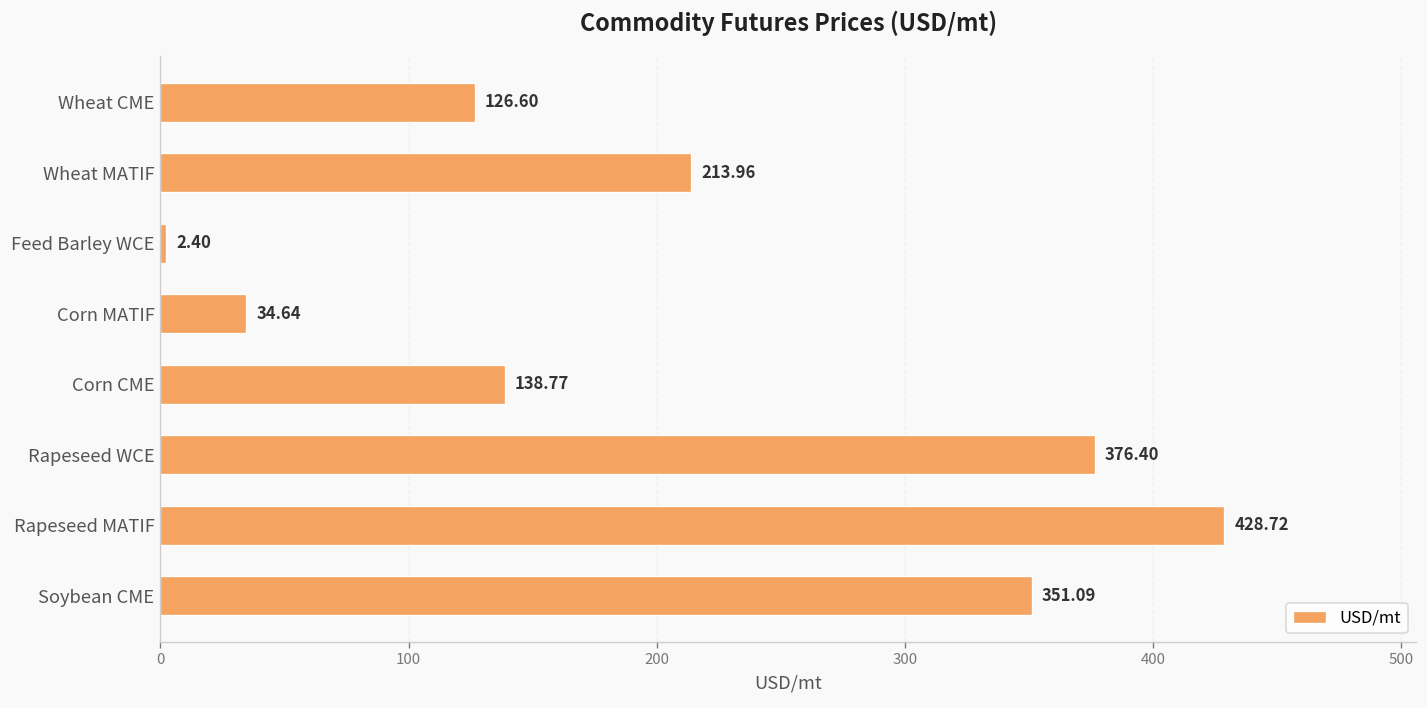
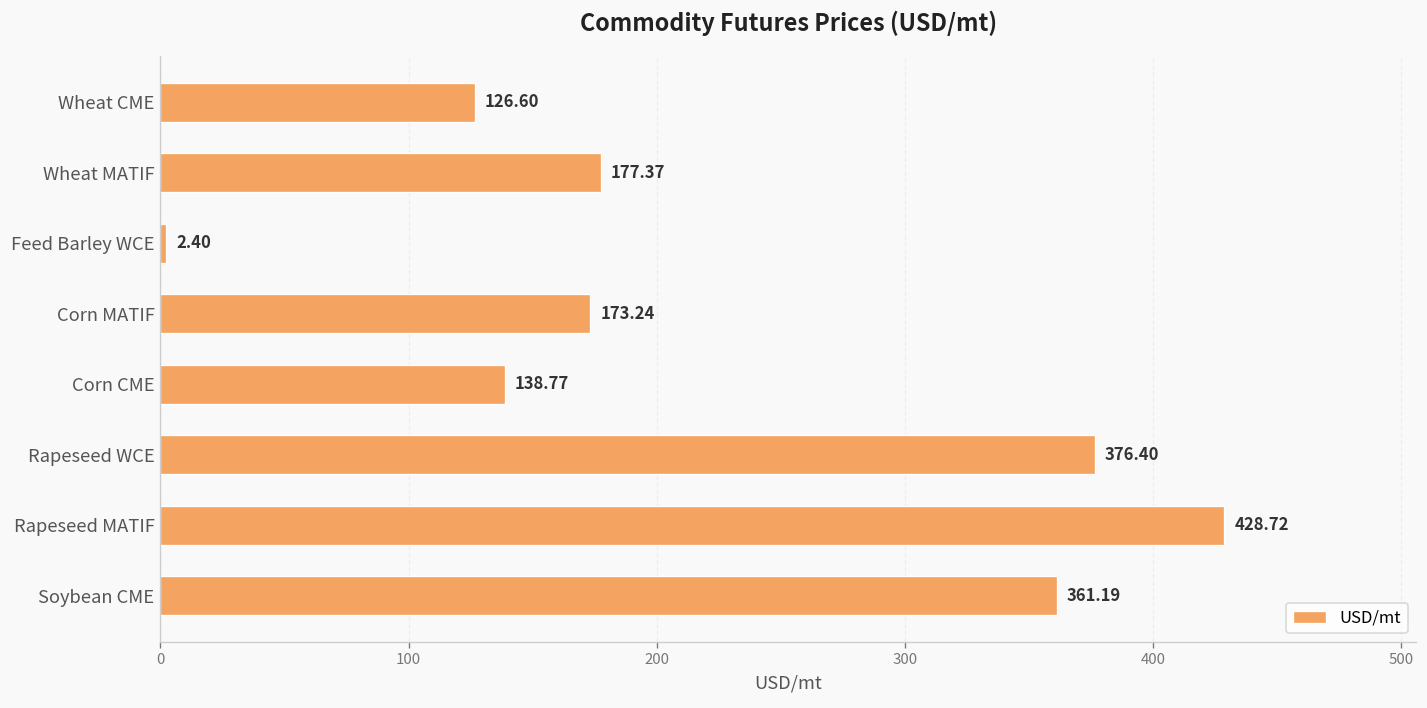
Wheat MATIF: 213.96 -> 177.37
Corn MATIF: 34.64 -> 173.24
Soybean CME: 351.09 -> 361.19
